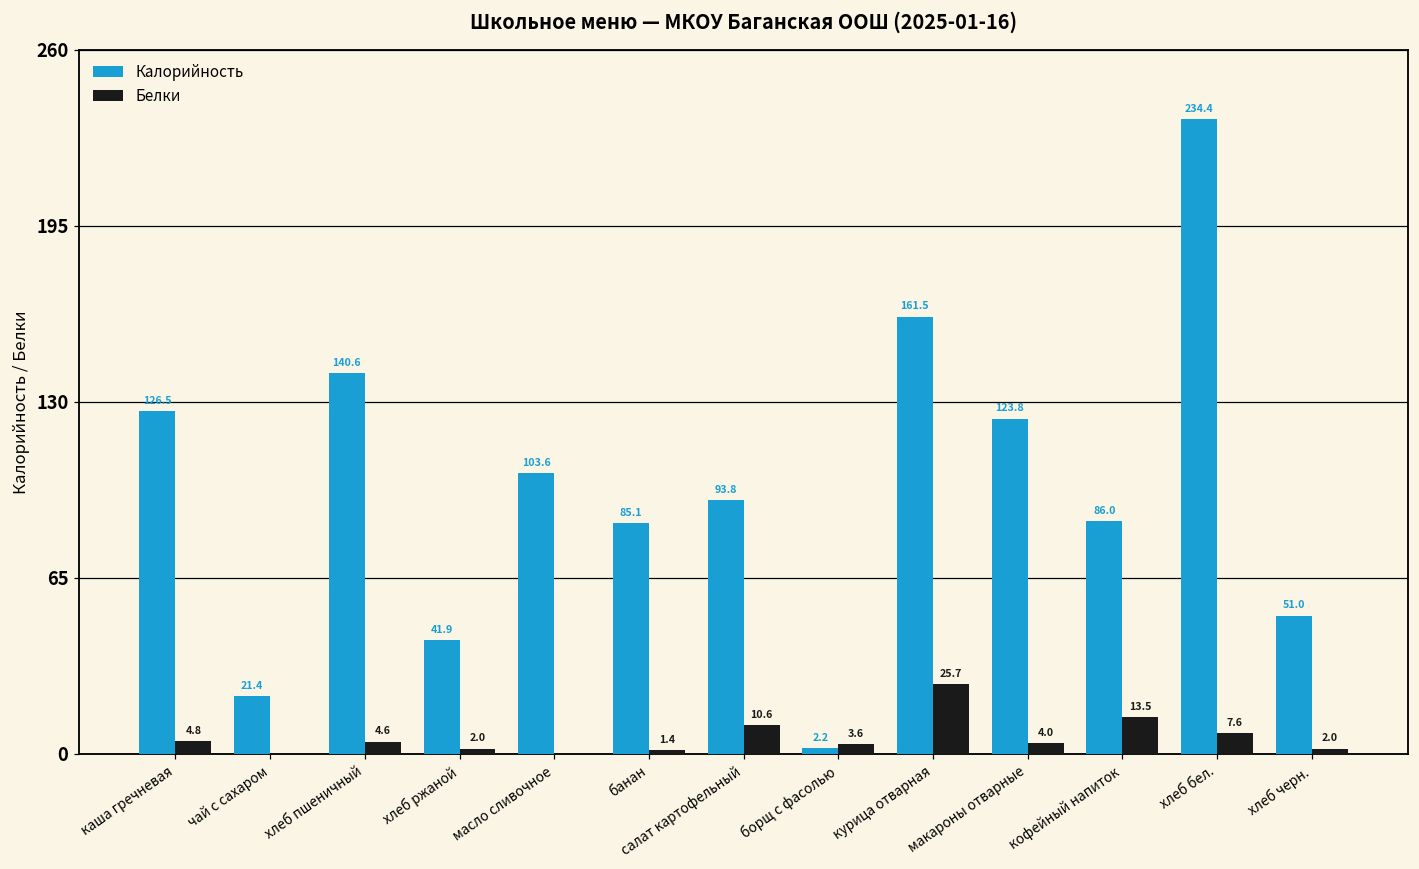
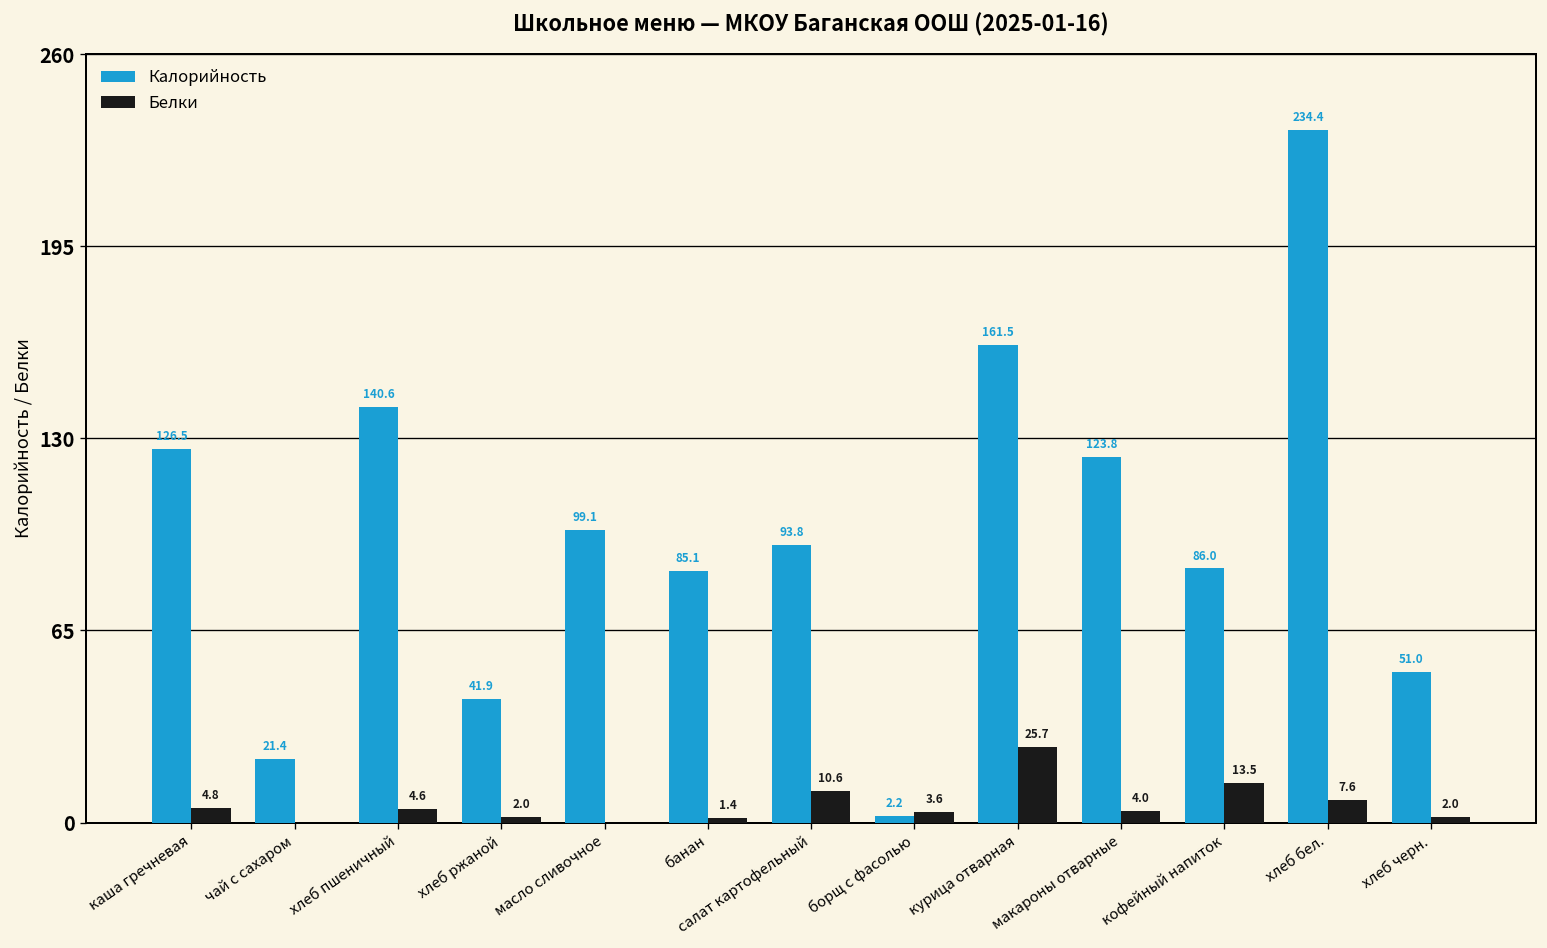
Калорийность, масло сливочное: 103.6 -> 99.1
